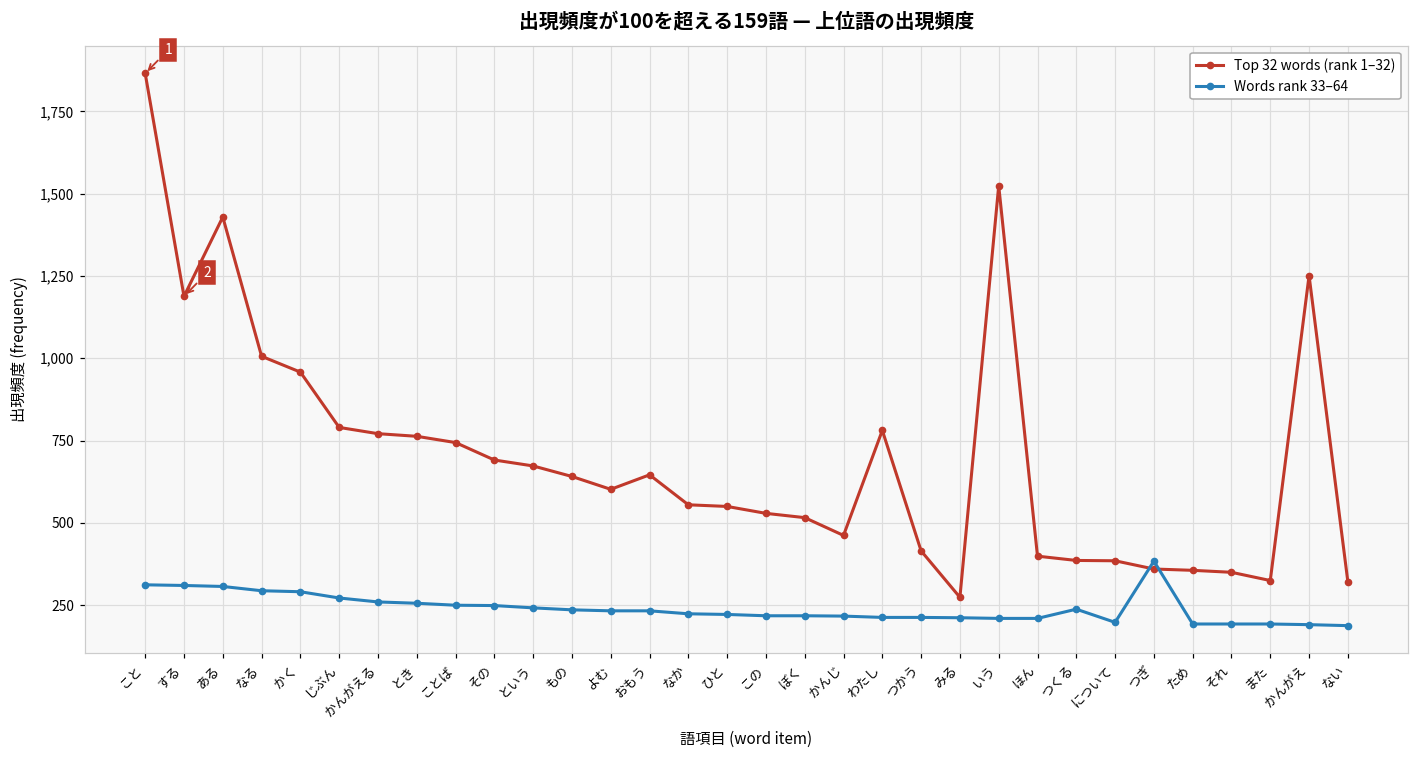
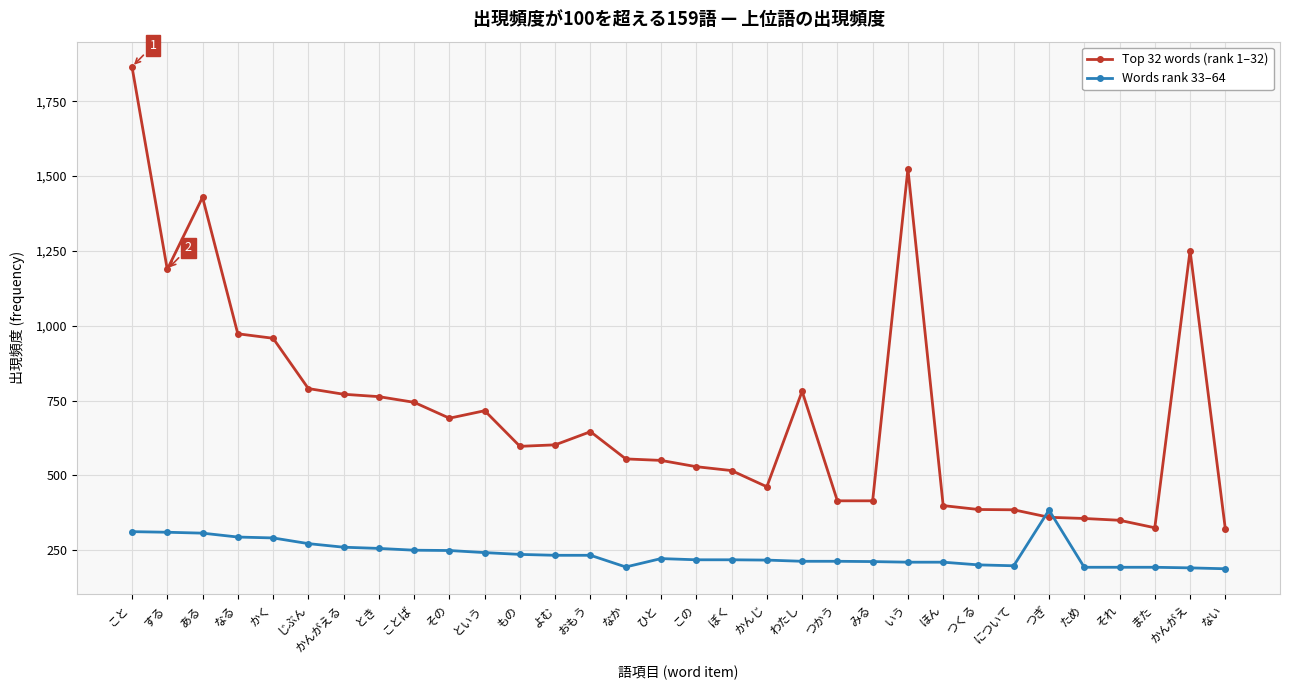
Top 32 words (rank 1–32), なる: 1,010 -> 970
Top 32 words (rank 1–32), という: 670 -> 720
Top 32 words (rank 1–32), もの: 640 -> 600
Words rank 33–64, なか: 220 -> 190
Top 32 words (rank 1–32), みる: 270 -> 420
Words rank 33–64, つくる: 240 -> 200
